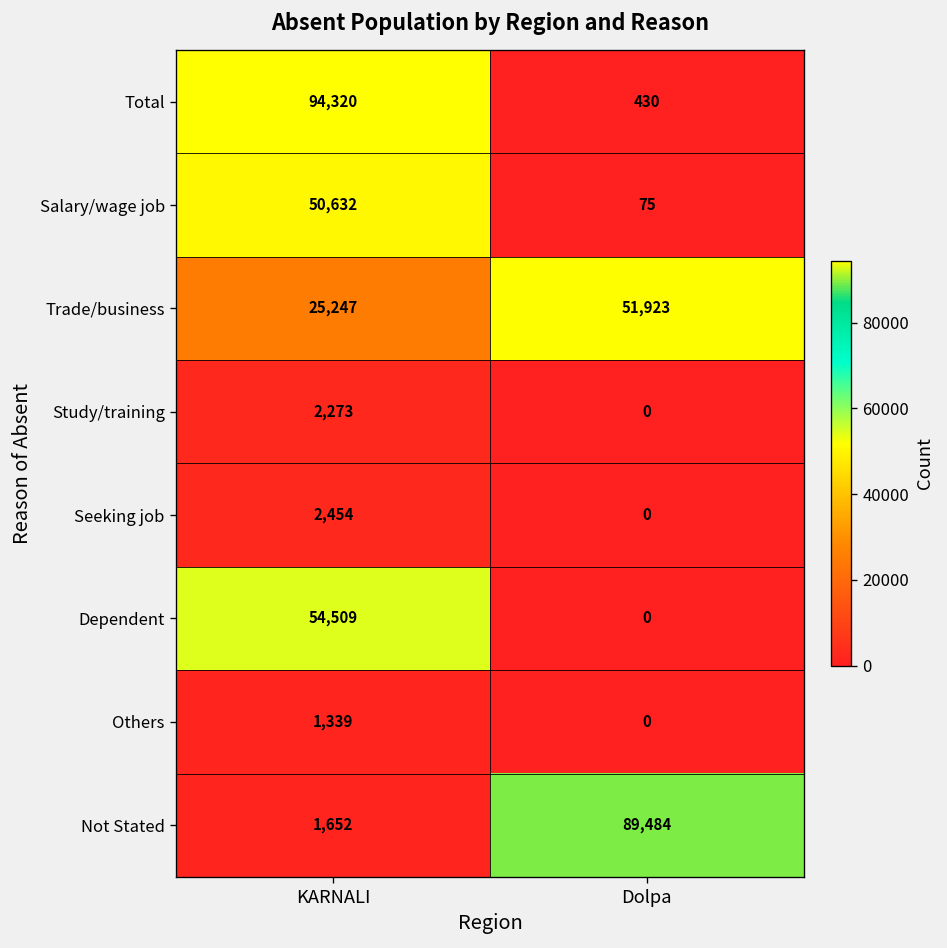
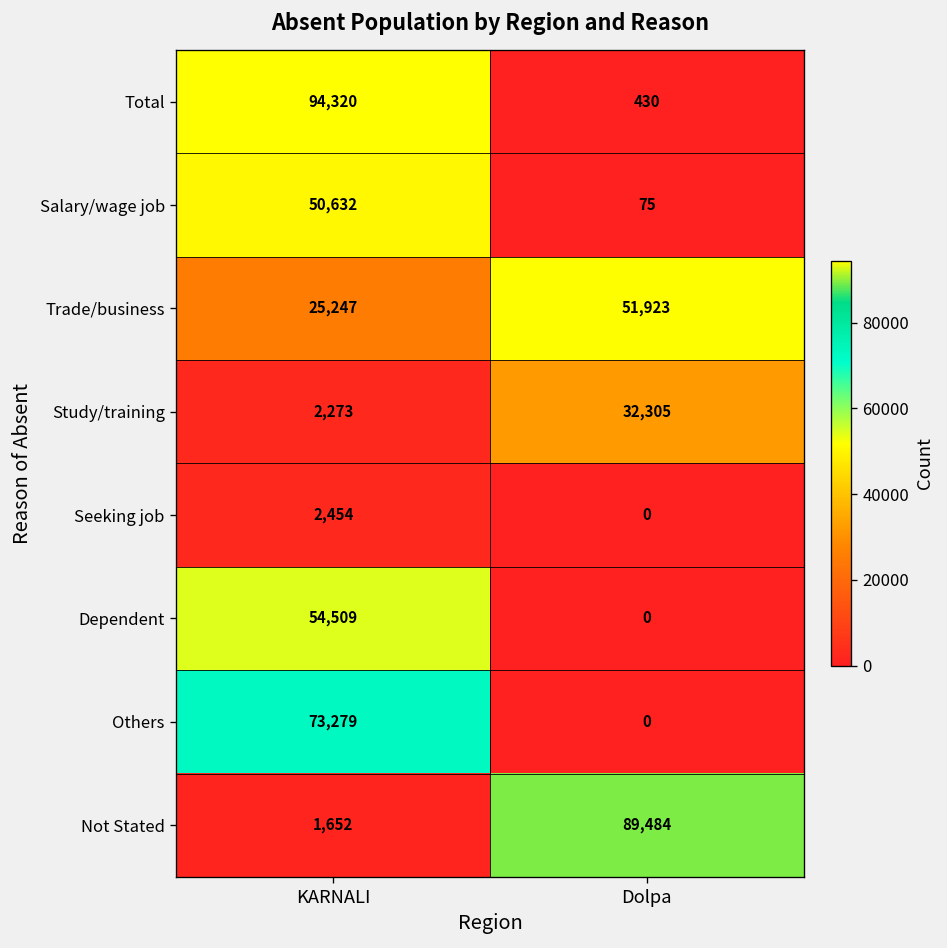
Study/training, Dolpa: 0 -> 32,305
Others, KARNALI: 1,339 -> 73,279
